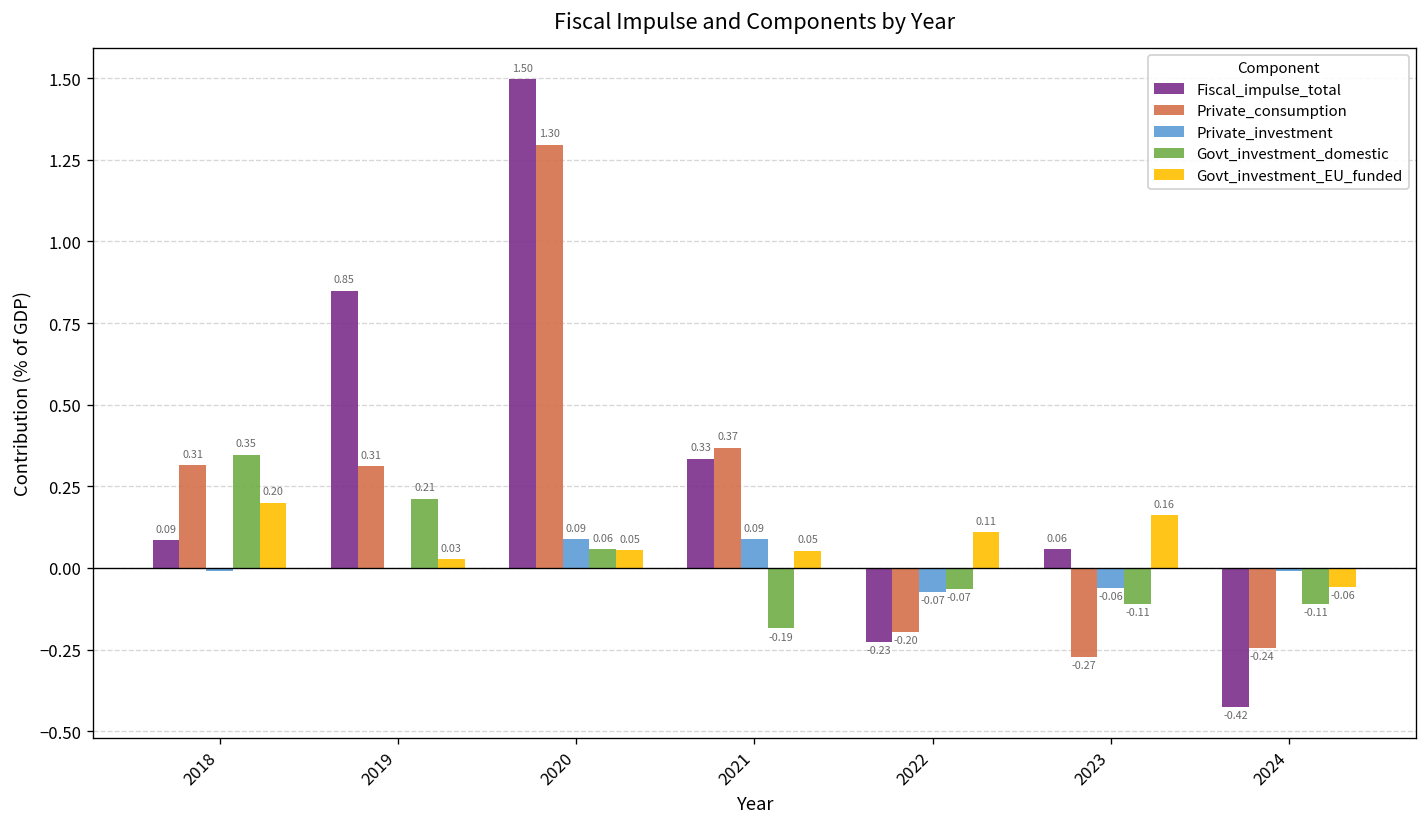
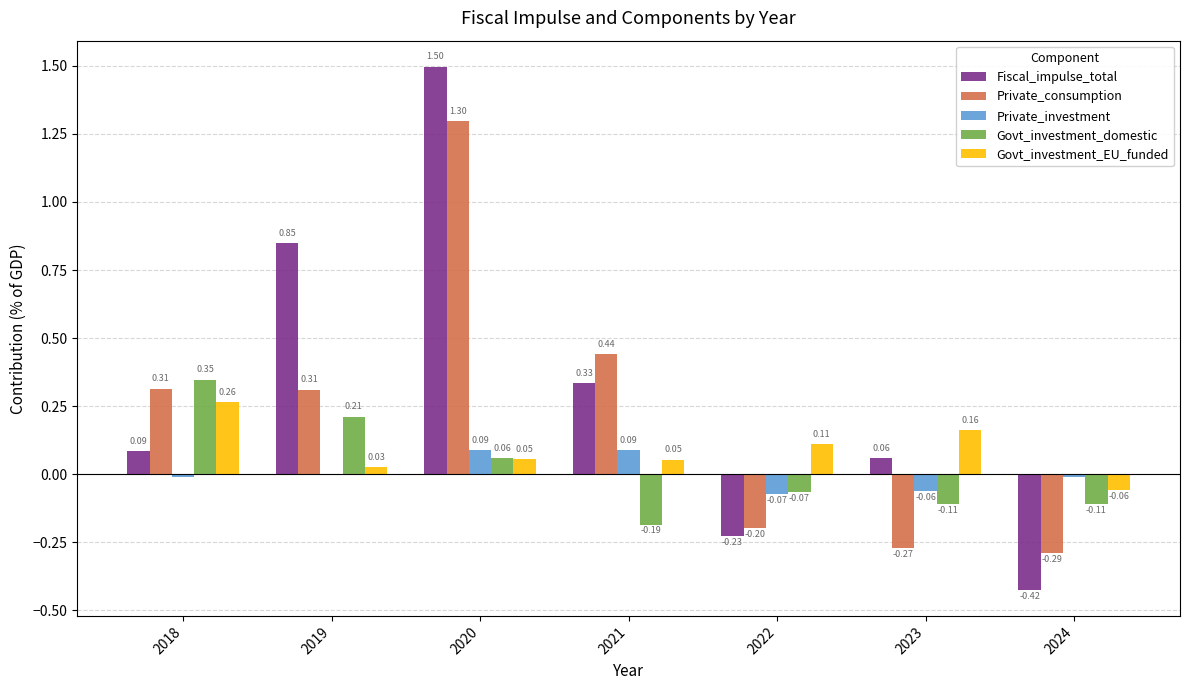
Govt_investment_EU_funded, 2018: 0.20 -> 0.26
Private_consumption, 2021: 0.37 -> 0.44
Private_consumption, 2024: -0.24 -> -0.29
